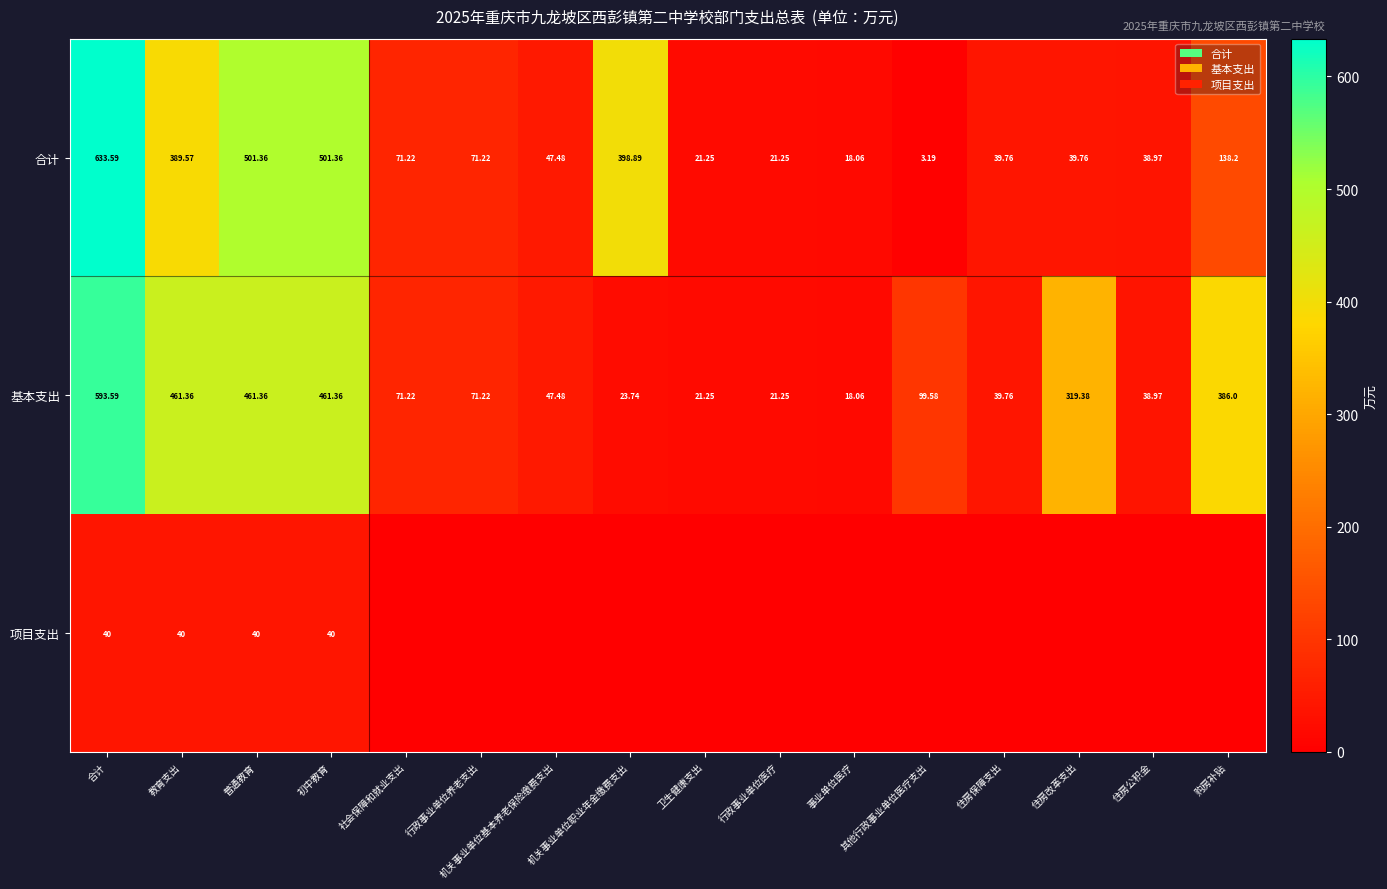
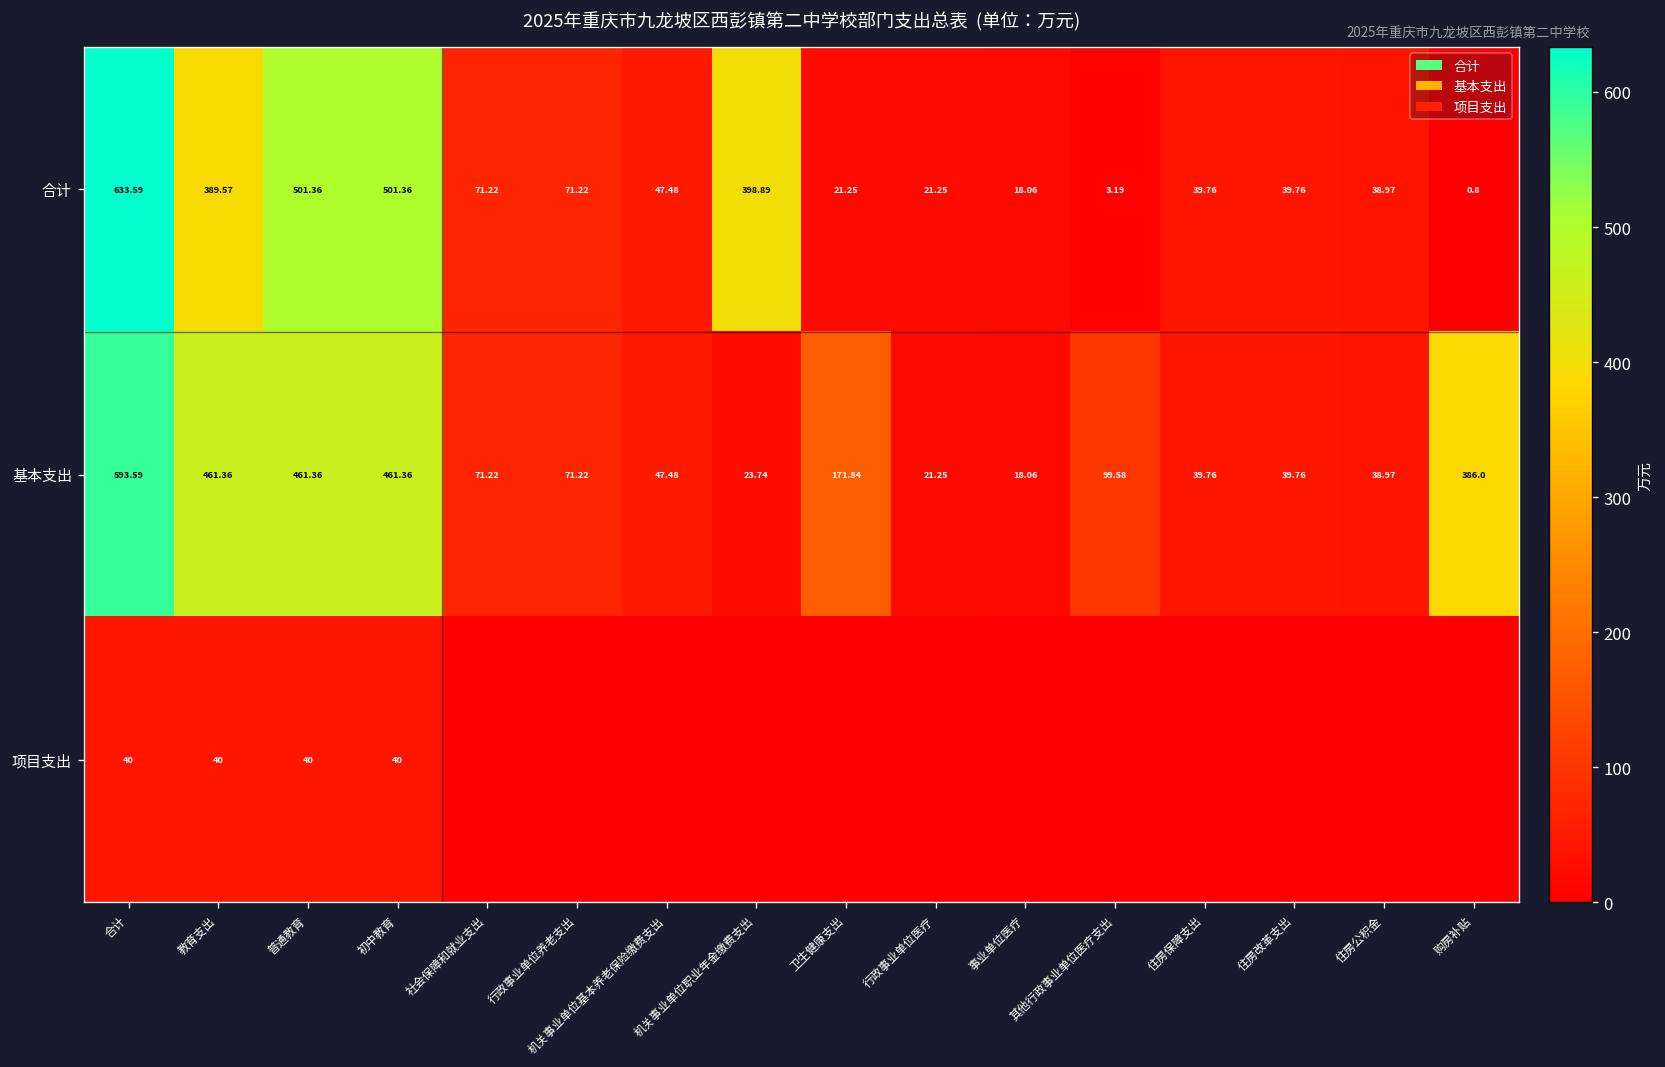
合计, 购房补贴: 138.2 -> 0.8
基本支出, 卫生健康支出: 21.25 -> 171.84
基本支出, 住房改革支出: 319.38 -> 39.76
